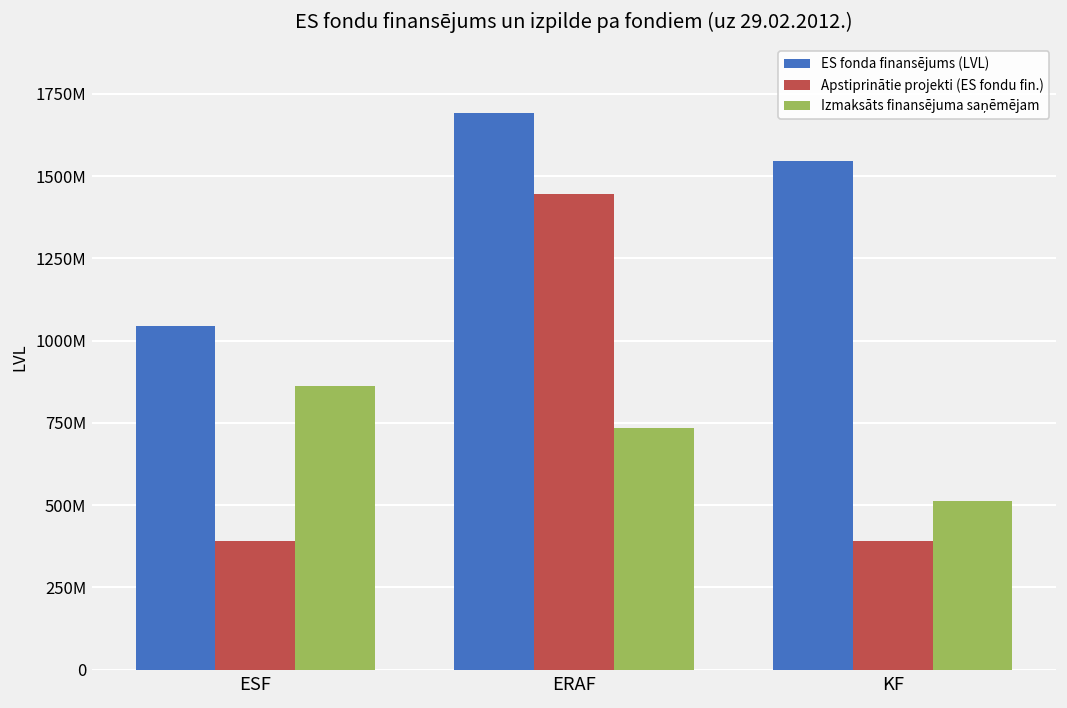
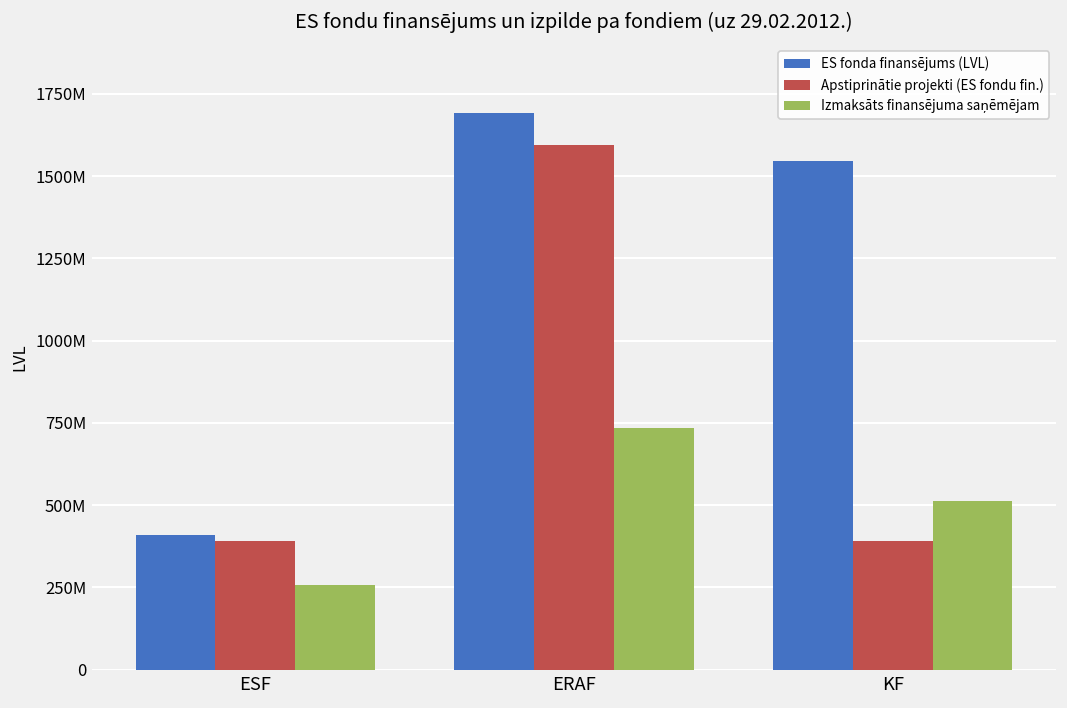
ES fonda finansējums (LVL), ESF: 1050000000 -> 410000000
Izmaksāts finansējuma saņēmējam, ESF: 860000000 -> 260000000
Apstiprinātie projekti (ES fondu fin.), ERAF: 1450000000 -> 1600000000
